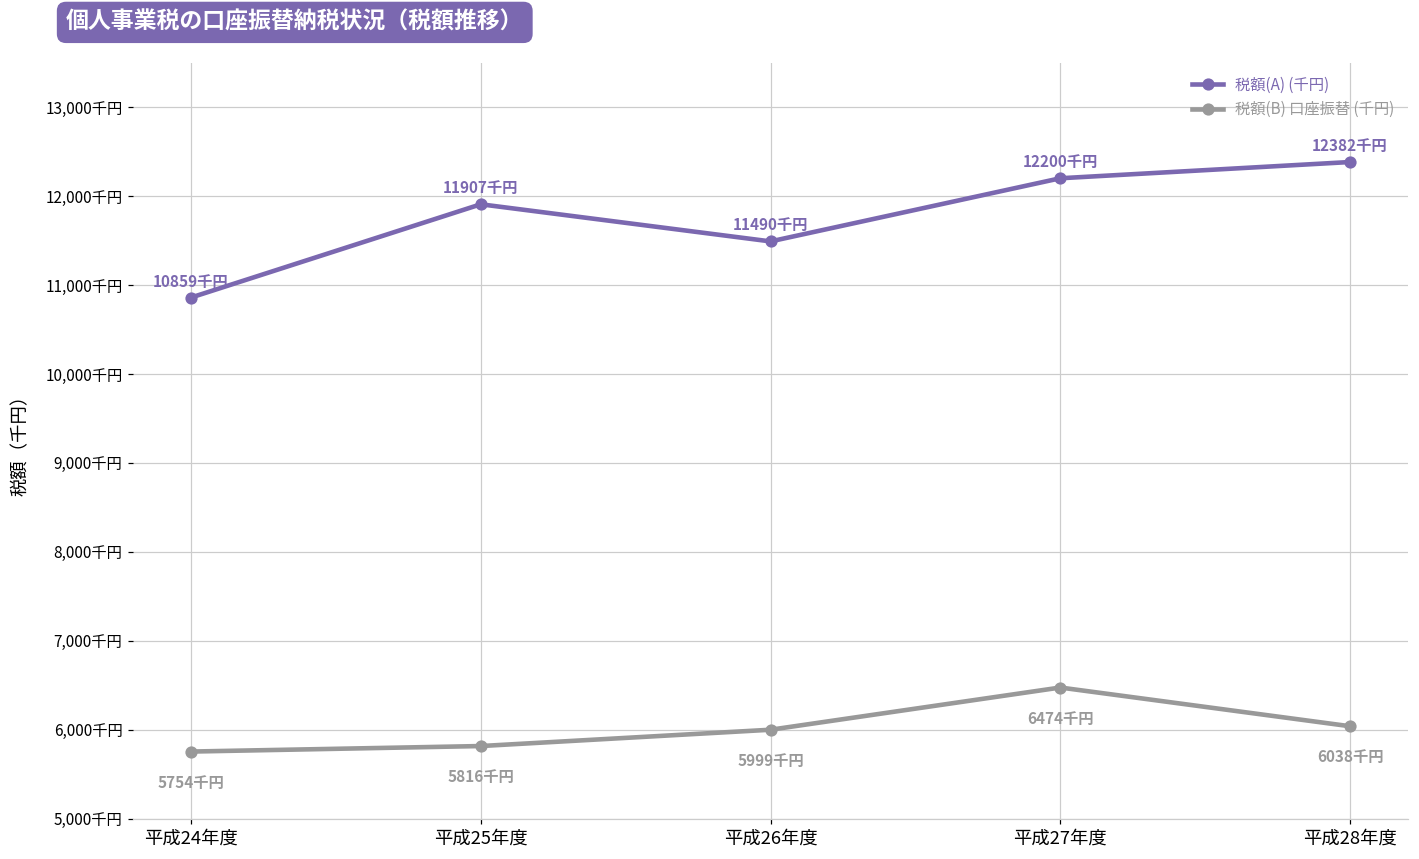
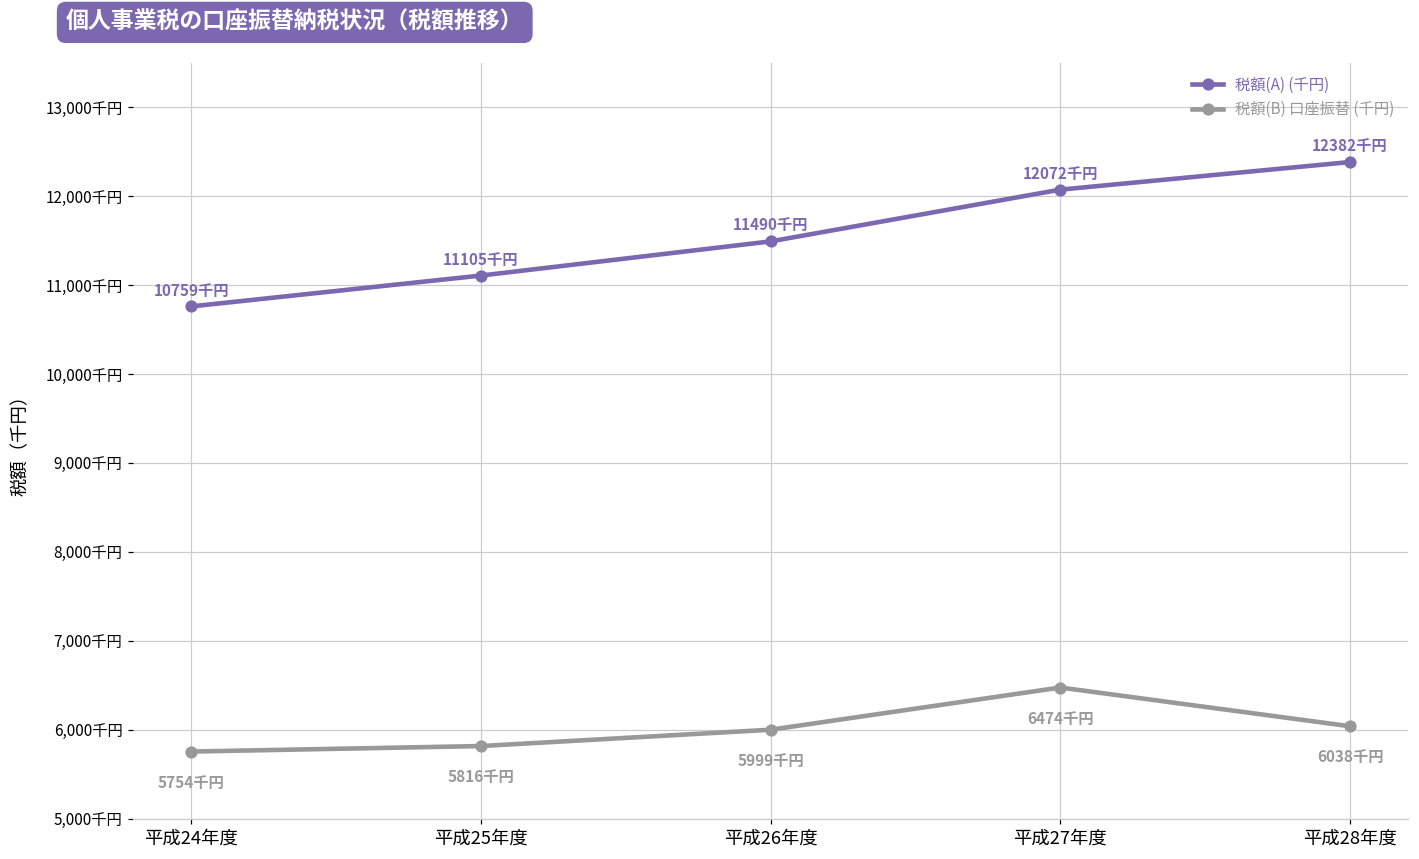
税額(A) (千円), 平成24年度: 10859 -> 10759
税額(A) (千円), 平成25年度: 11907 -> 11105
税額(A) (千円), 平成27年度: 12200 -> 12072
